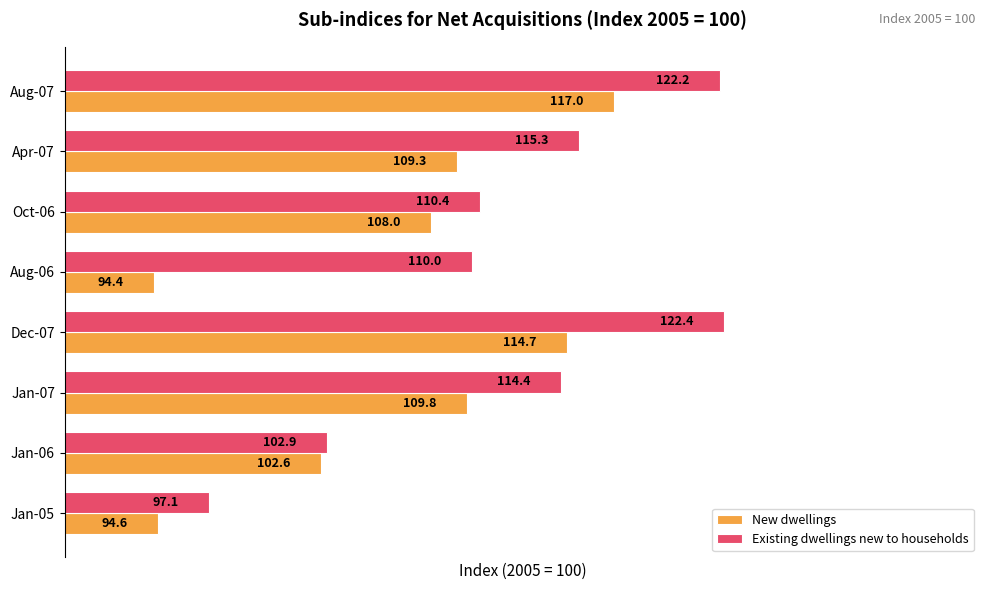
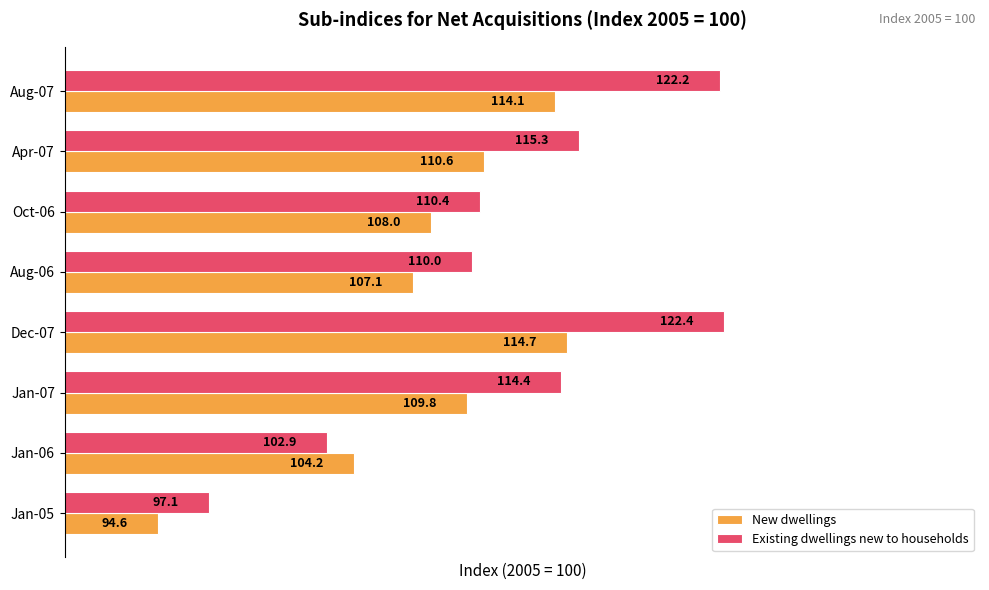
New dwellings, Aug-07: 117.0 -> 114.1
New dwellings, Apr-07: 109.3 -> 110.6
New dwellings, Aug-06: 94.4 -> 107.1
New dwellings, Jan-06: 102.6 -> 104.2
